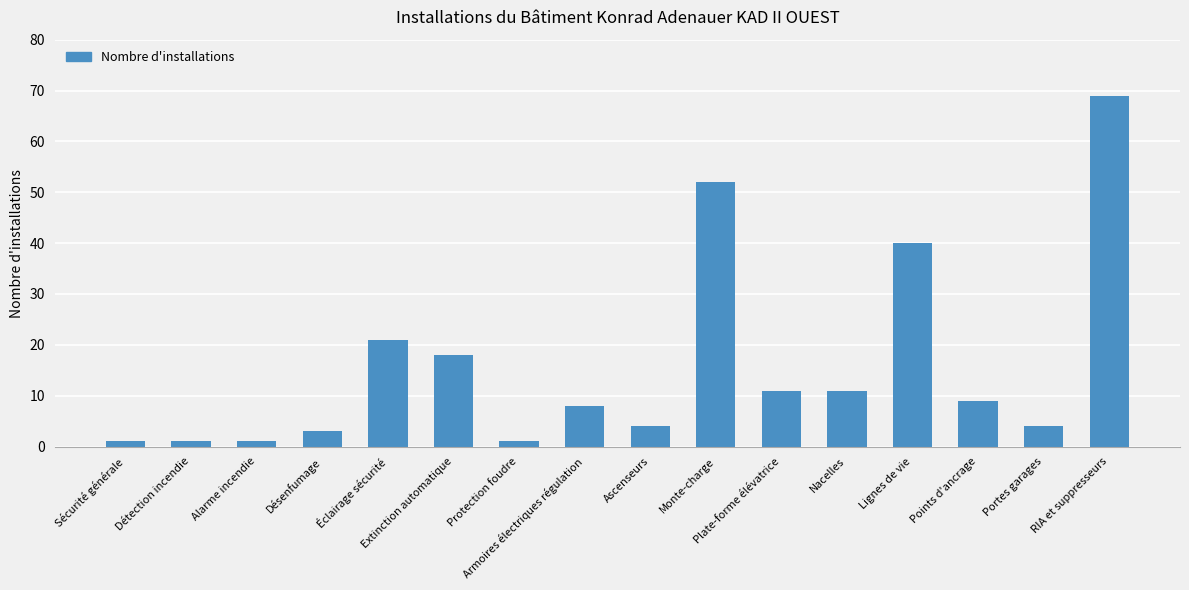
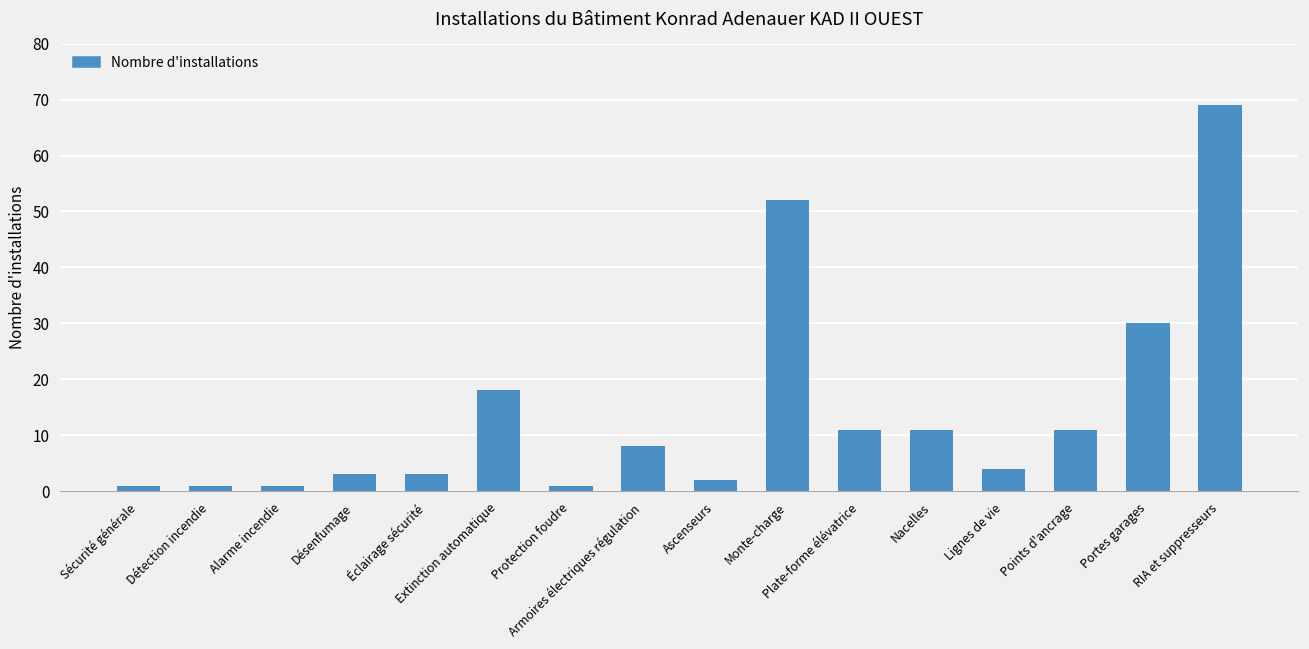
Éclairage sécurité: 21 -> 3
Ascenseurs: 4 -> 2
Lignes de vie: 40 -> 4
Points d'ancrage: 9 -> 11
Portes garages: 4 -> 30
